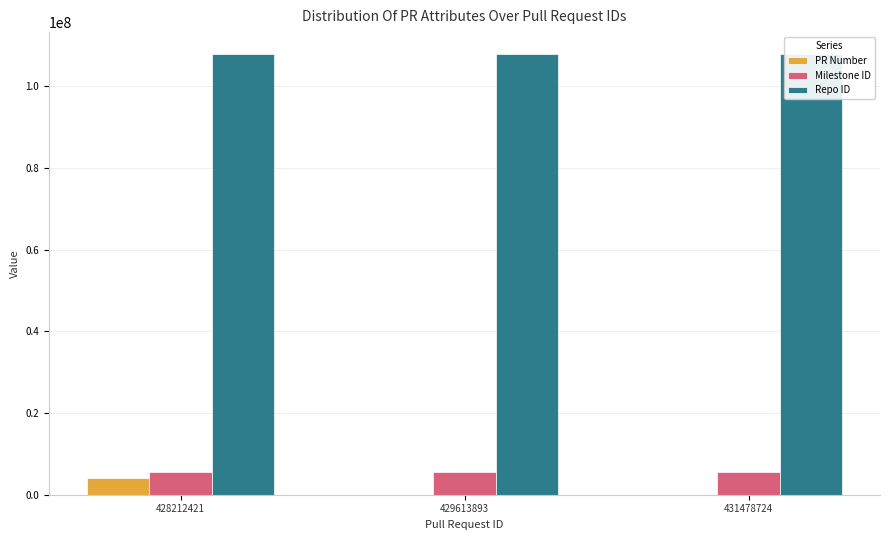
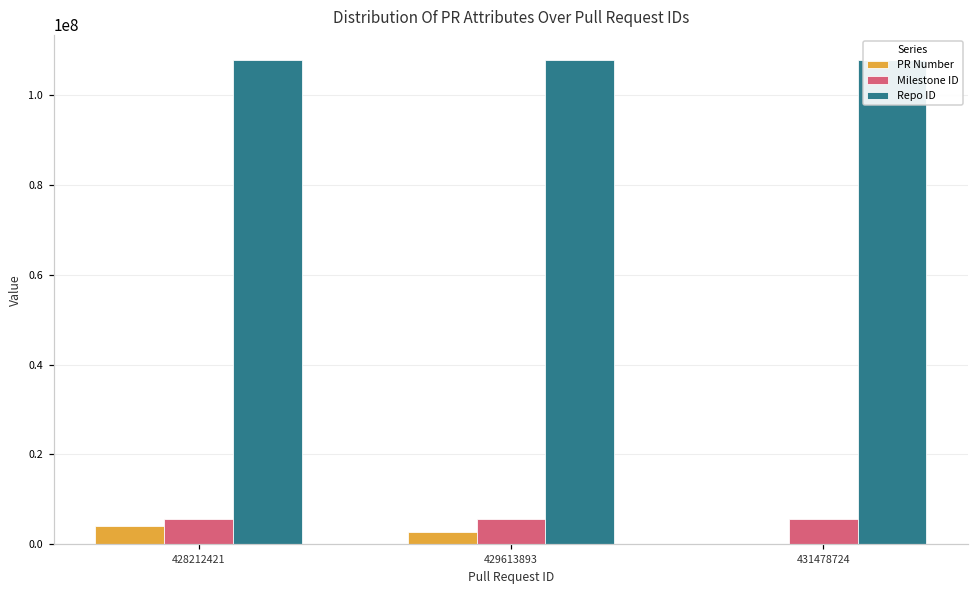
PR Number, 429613893: 0 -> 3000000
